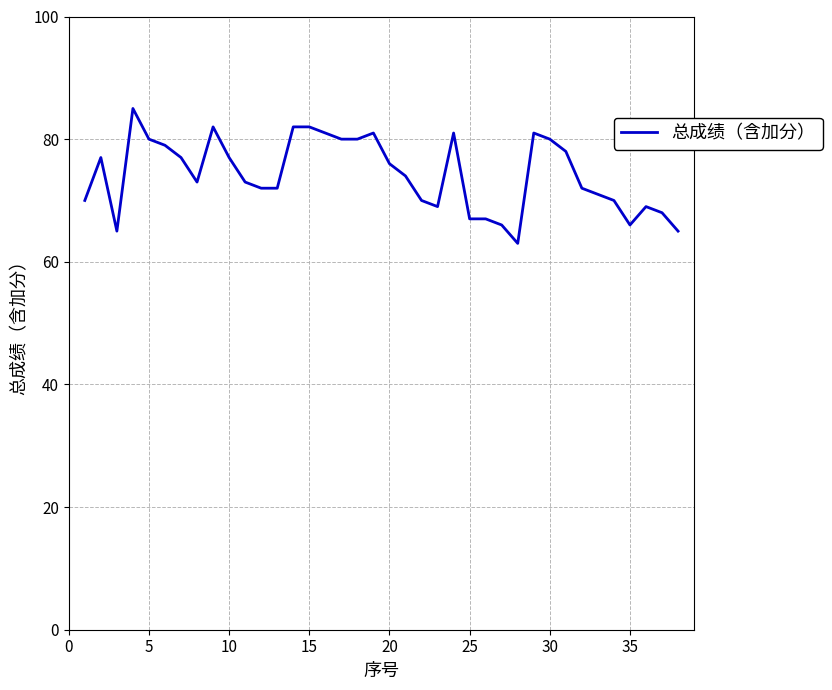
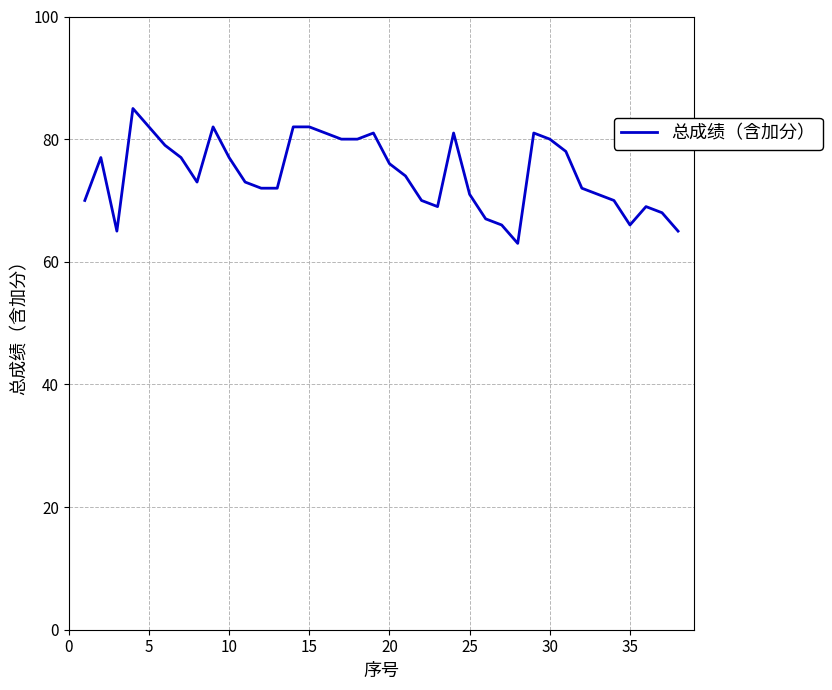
5: 80 -> 82
25: 67 -> 71
